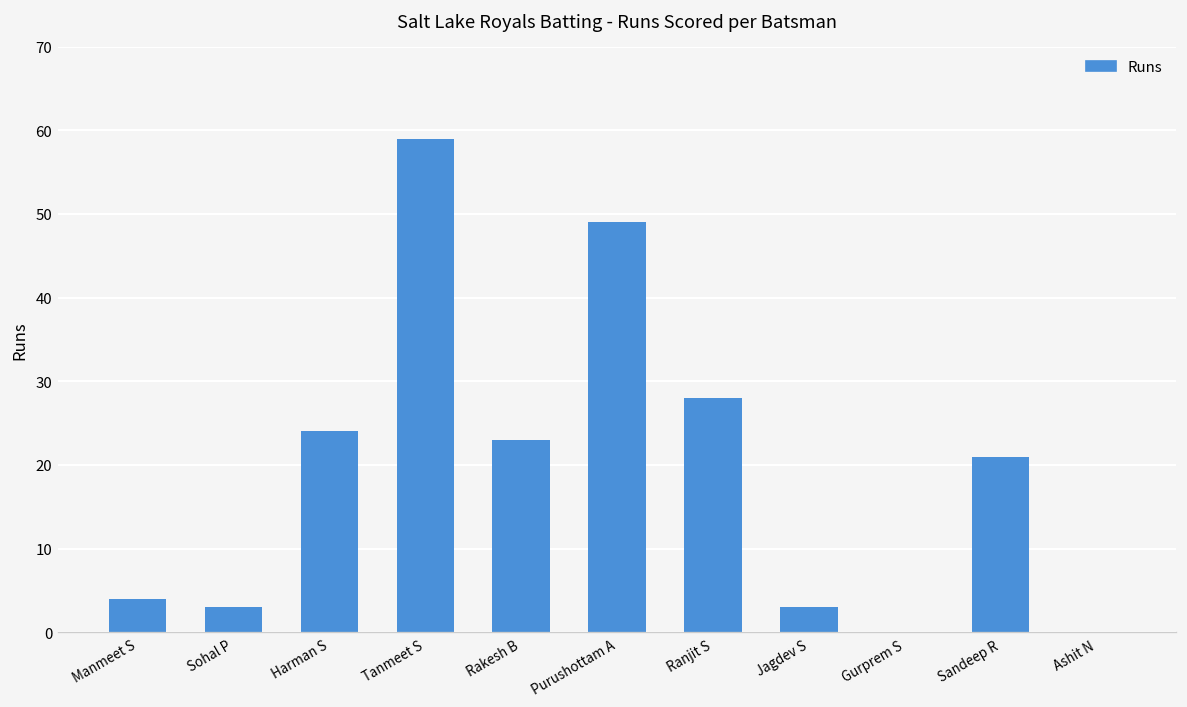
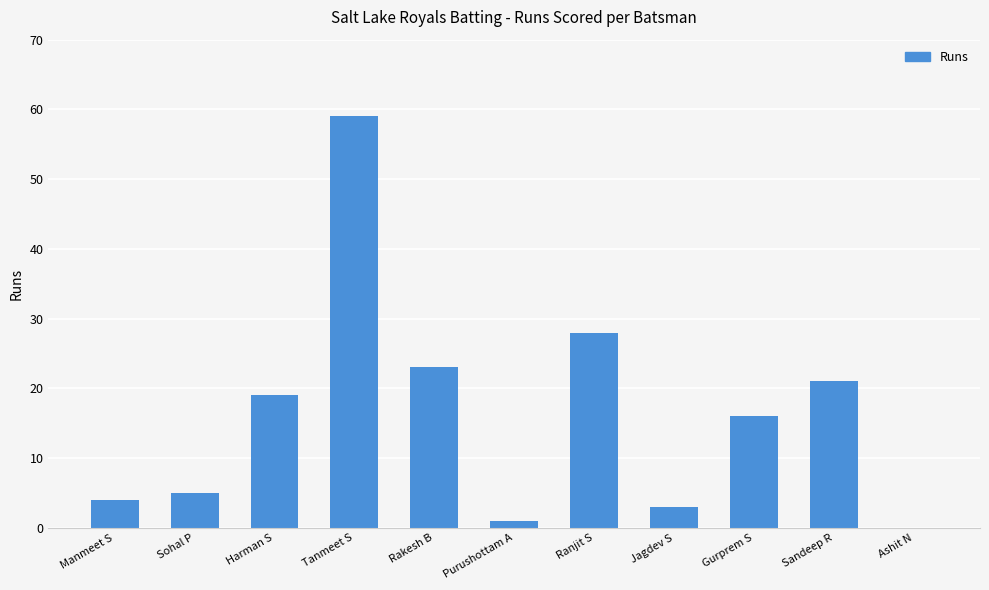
Sohal P: 3 -> 5
Harman S: 24 -> 19
Purushottam A: 49 -> 1
Gurprem S: 0 -> 16
